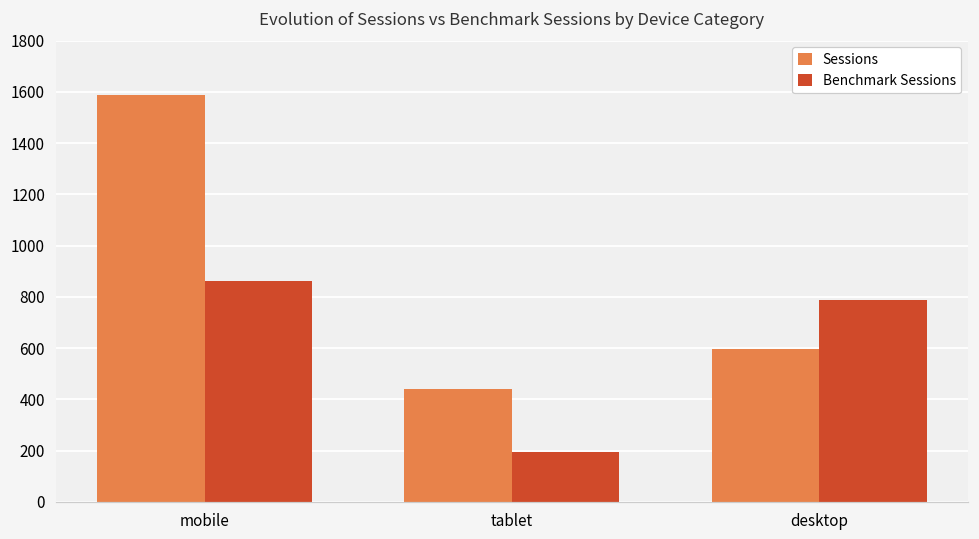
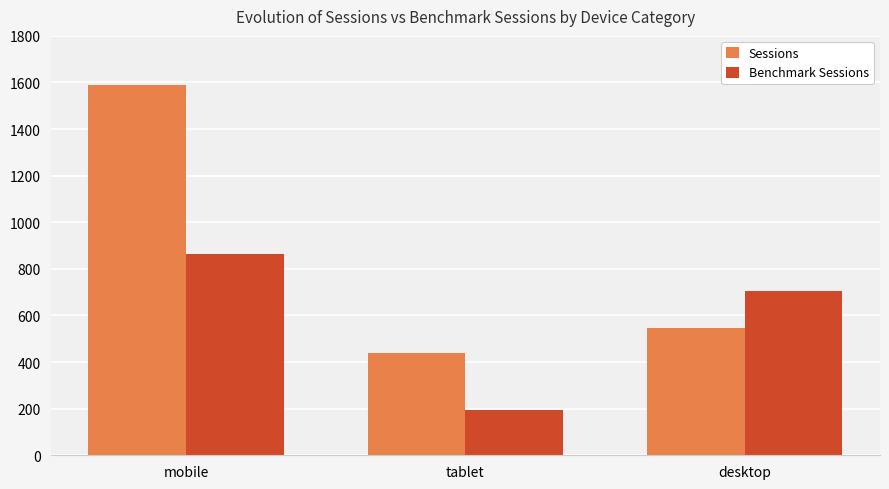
Sessions, desktop: 600 -> 550
Benchmark Sessions, desktop: 790 -> 700
